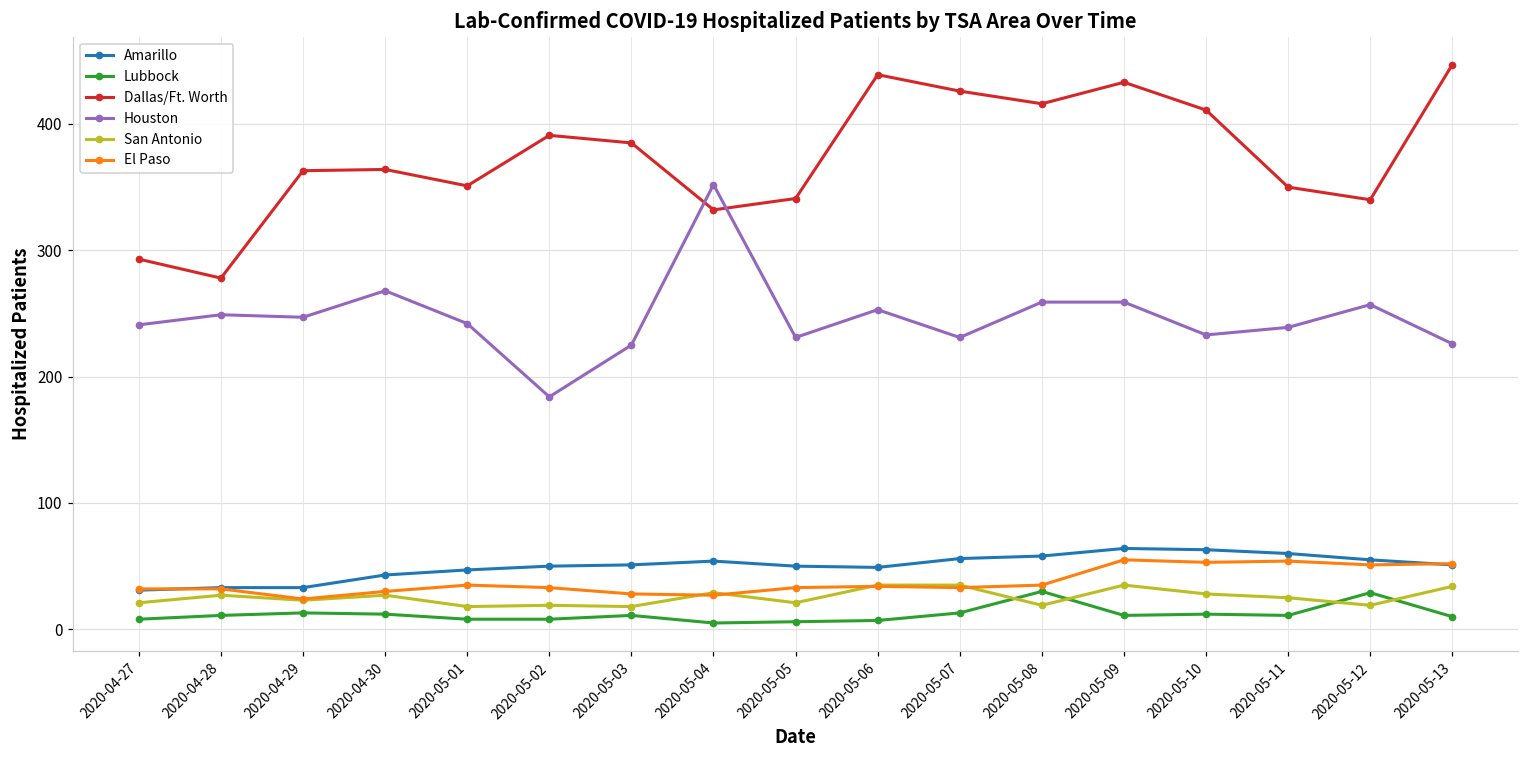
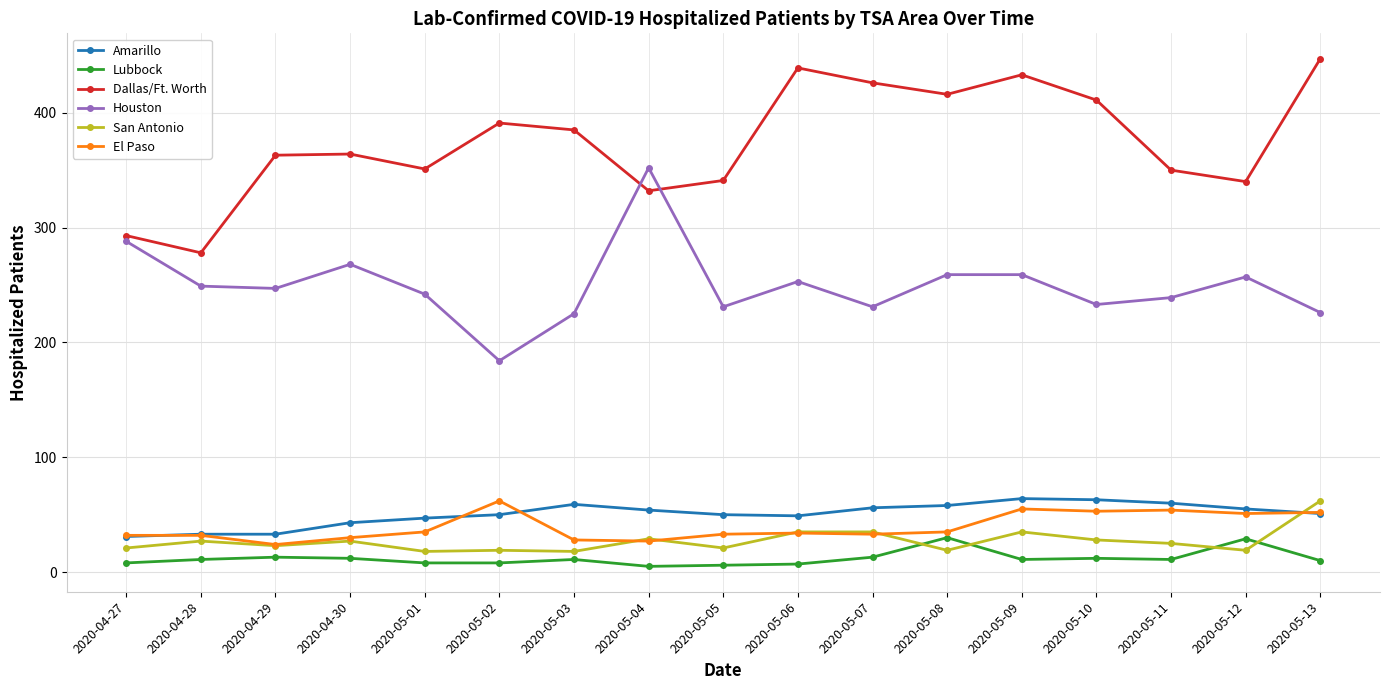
Houston, 2020-04-27: 241 -> 288
El Paso, 2020-05-02: 33 -> 62
Amarillo, 2020-05-03: 51 -> 59
San Antonio, 2020-05-13: 34 -> 62
